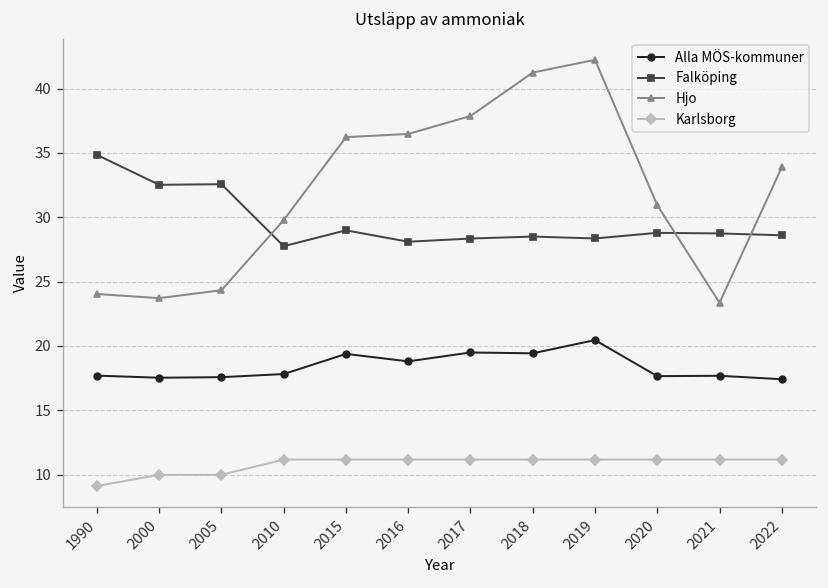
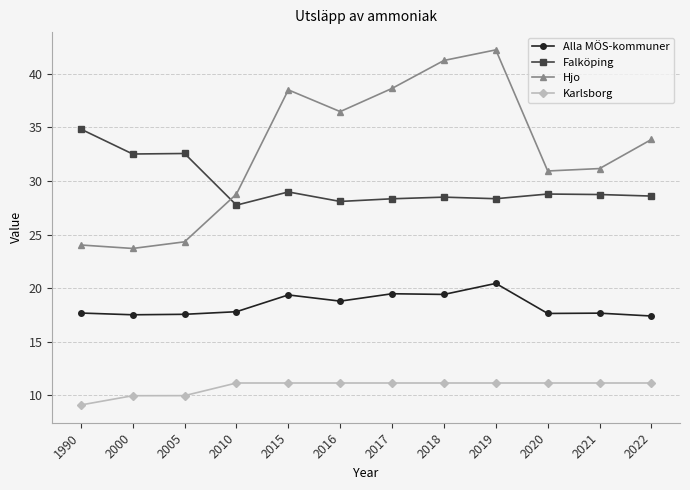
Hjo, 2010: 29.8 -> 28.8
Hjo, 2015: 36.2 -> 38.5
Hjo, 2017: 37.9 -> 38.6
Hjo, 2021: 23.4 -> 31.2
